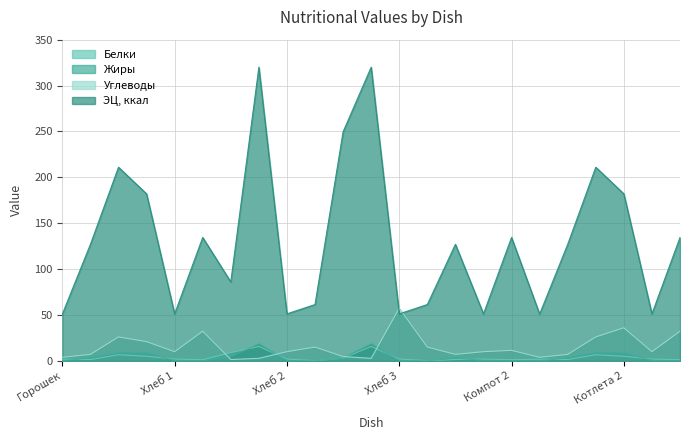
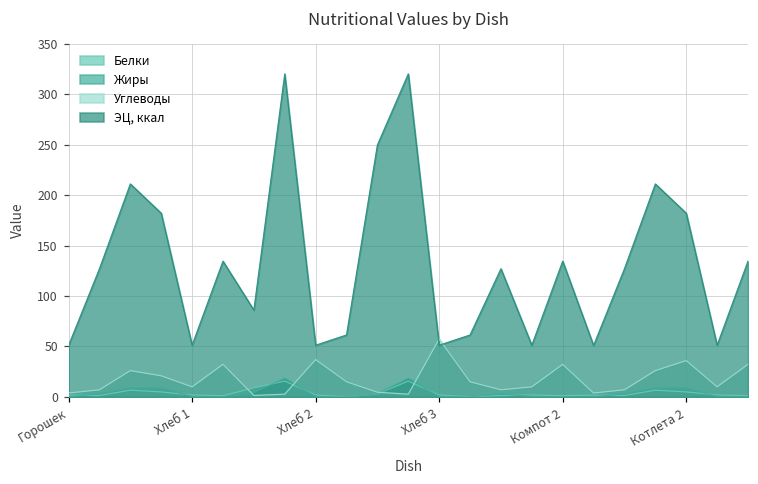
Углеводы, Хлеб 2: 10 -> 40
Углеводы, Компот 2: 10 -> 30
